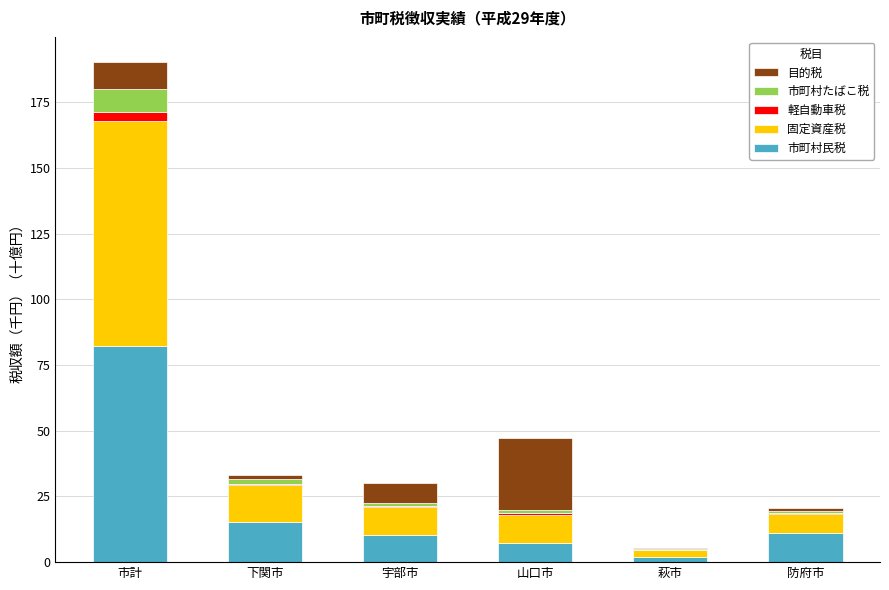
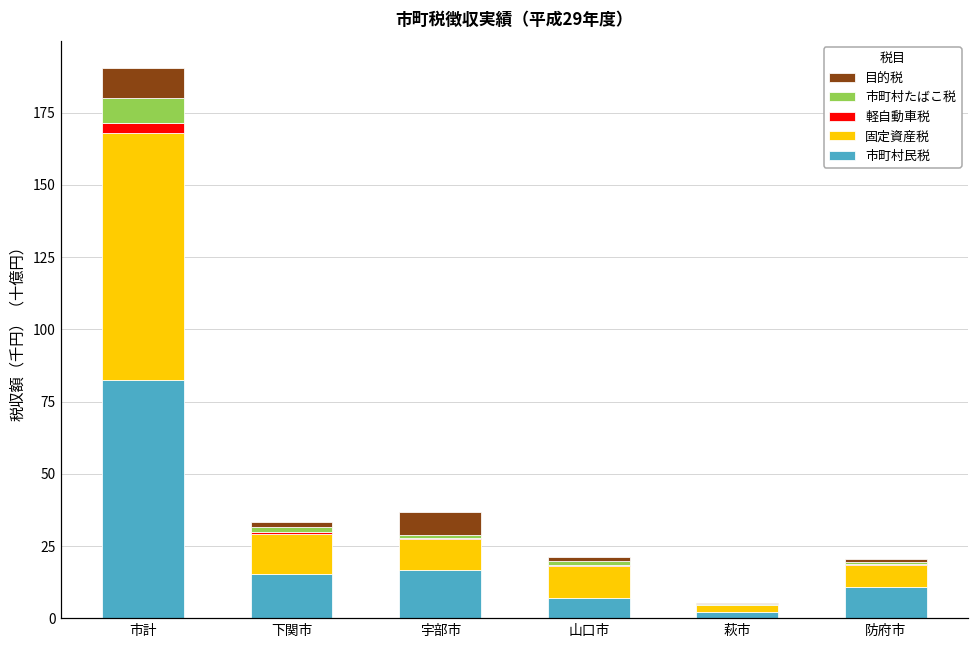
市町村民税, 宇部市: 10 -> 17
目的税, 山口市: 27 -> 2
